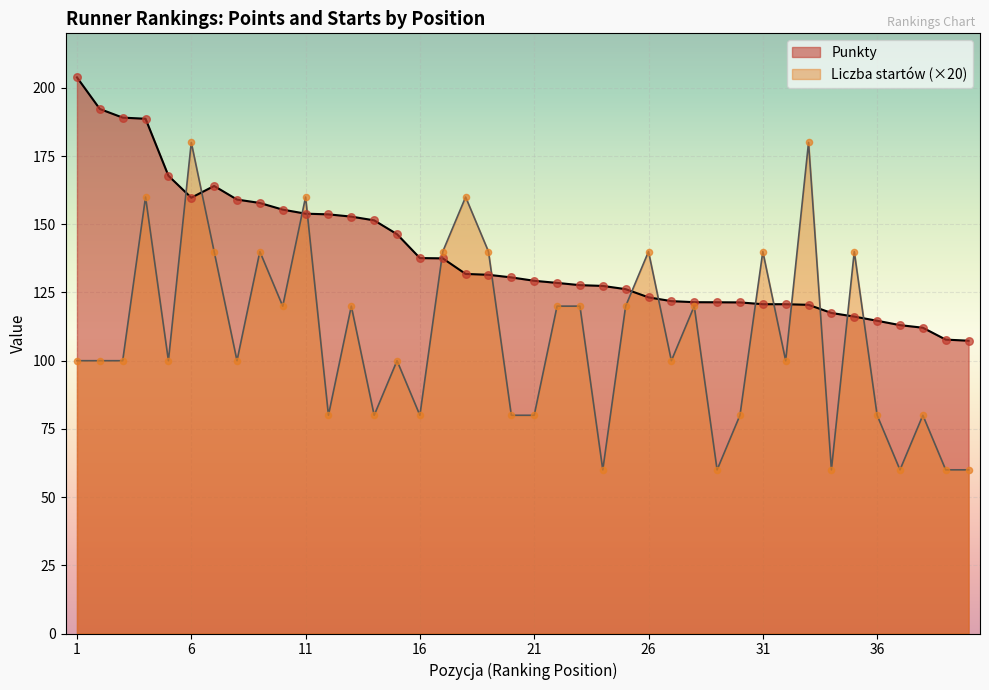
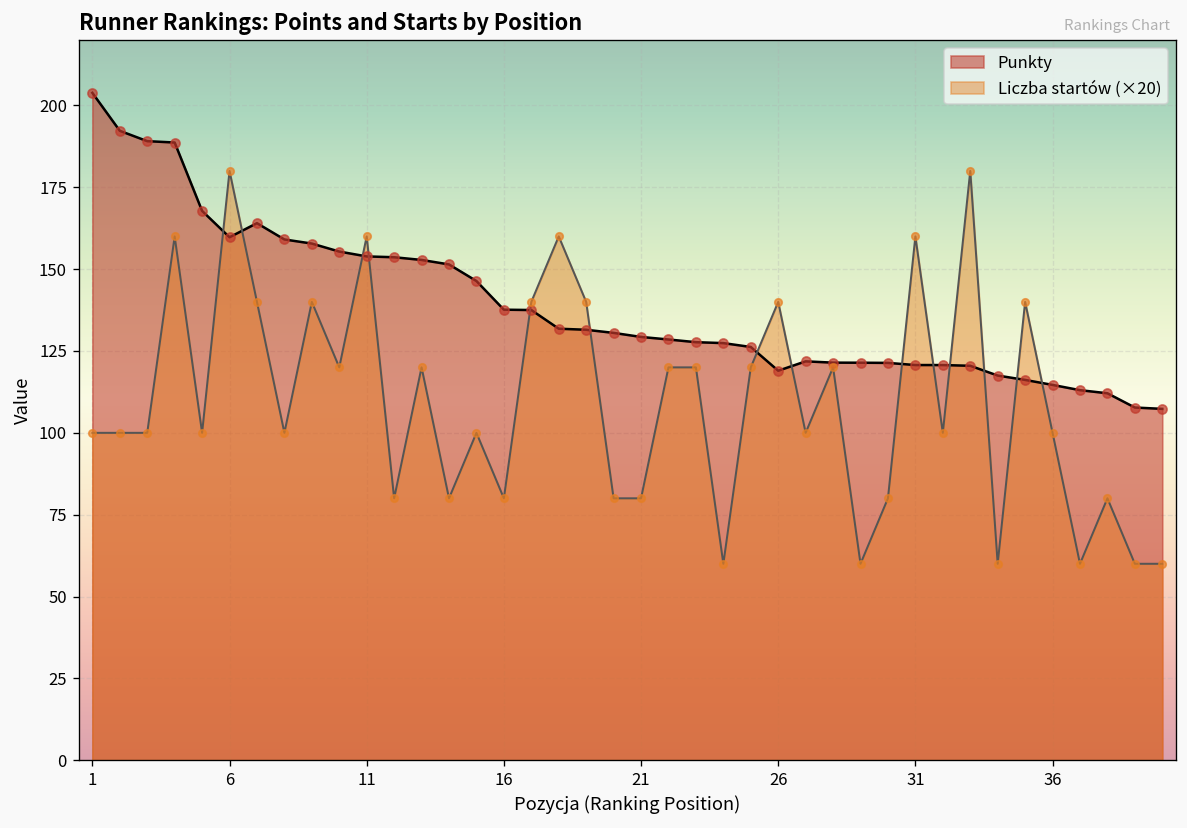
Punkty, 26: 123 -> 119
Liczba startów (×20), 31: 140 -> 160
Liczba startów (×20), 36: 80 -> 100
